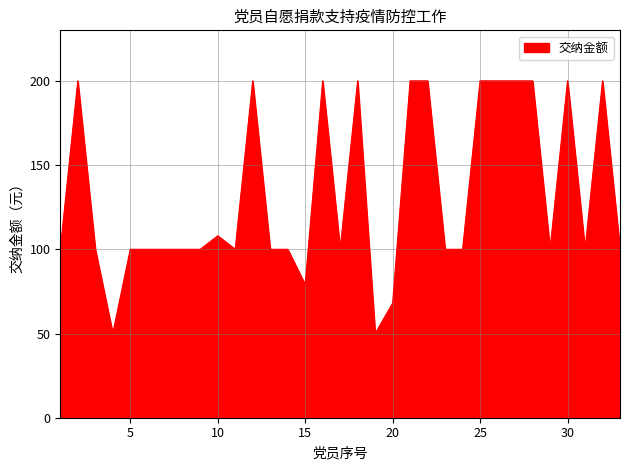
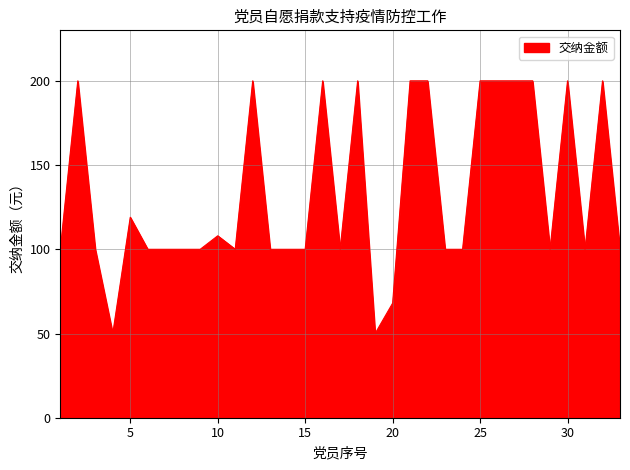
5: 100 -> 119
15: 79 -> 100
